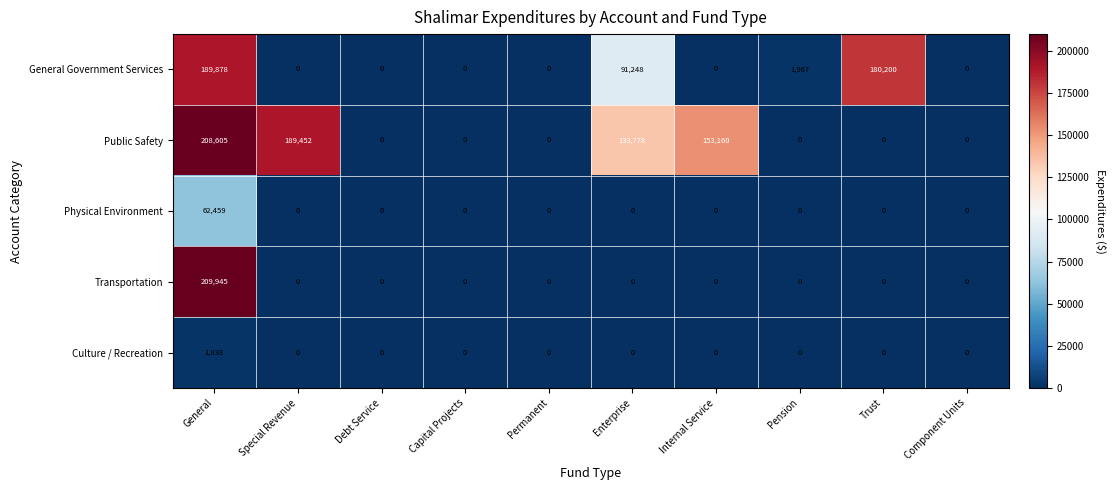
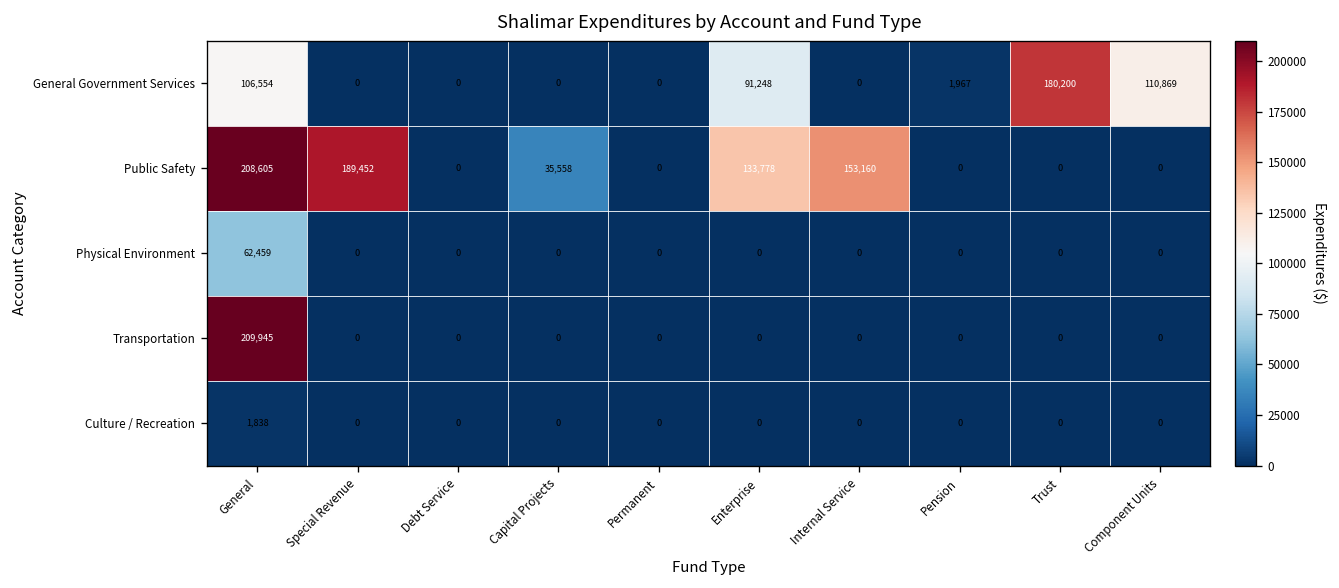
General Government Services, General: 189,878 -> 106,554
General Government Services, Component Units: 0 -> 110,869
Public Safety, Capital Projects: 0 -> 35,558
